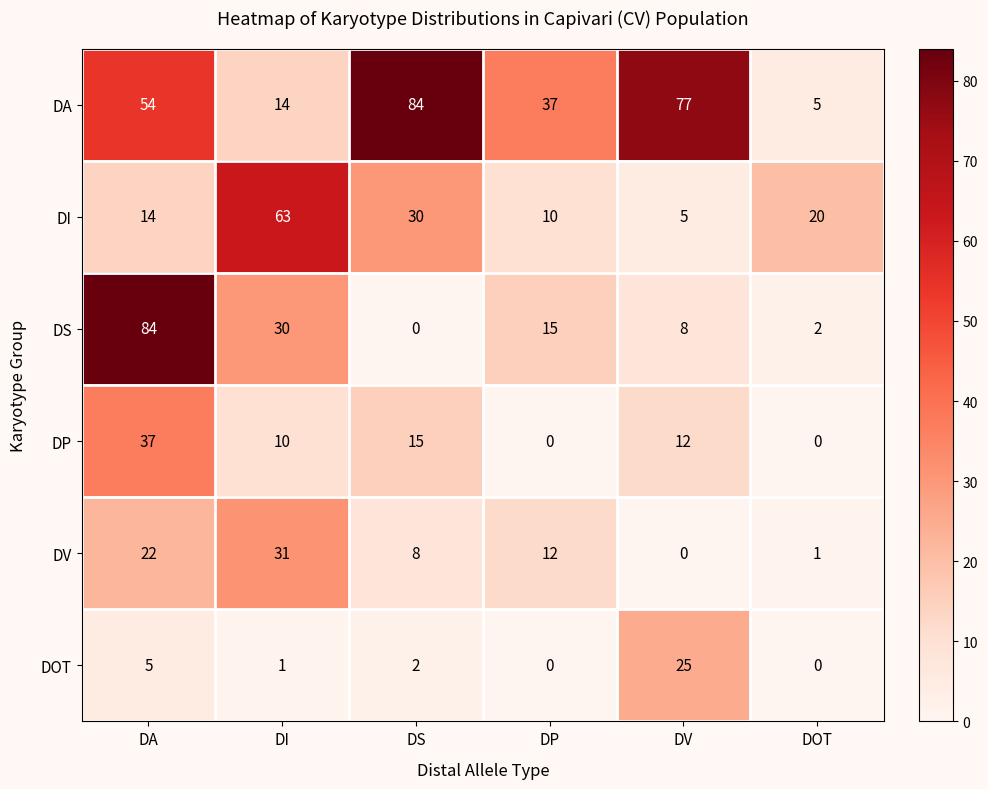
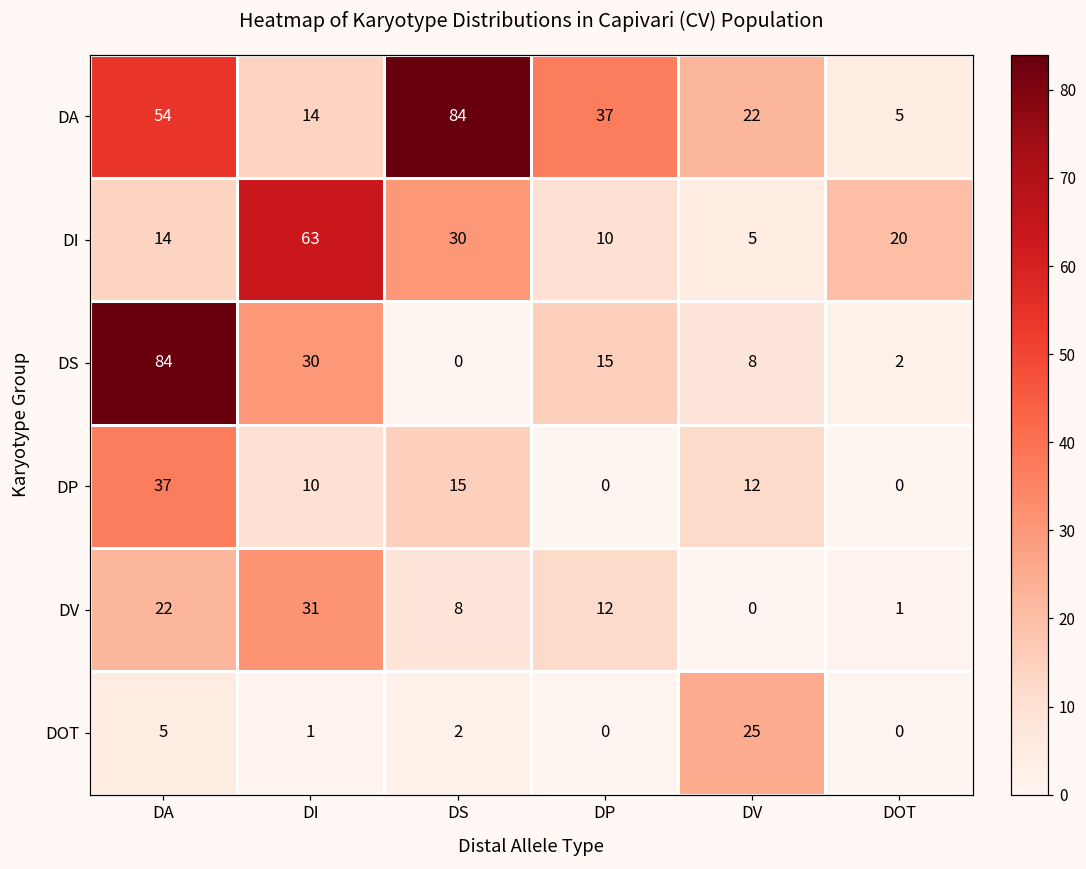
DA, DV: 77 -> 22
